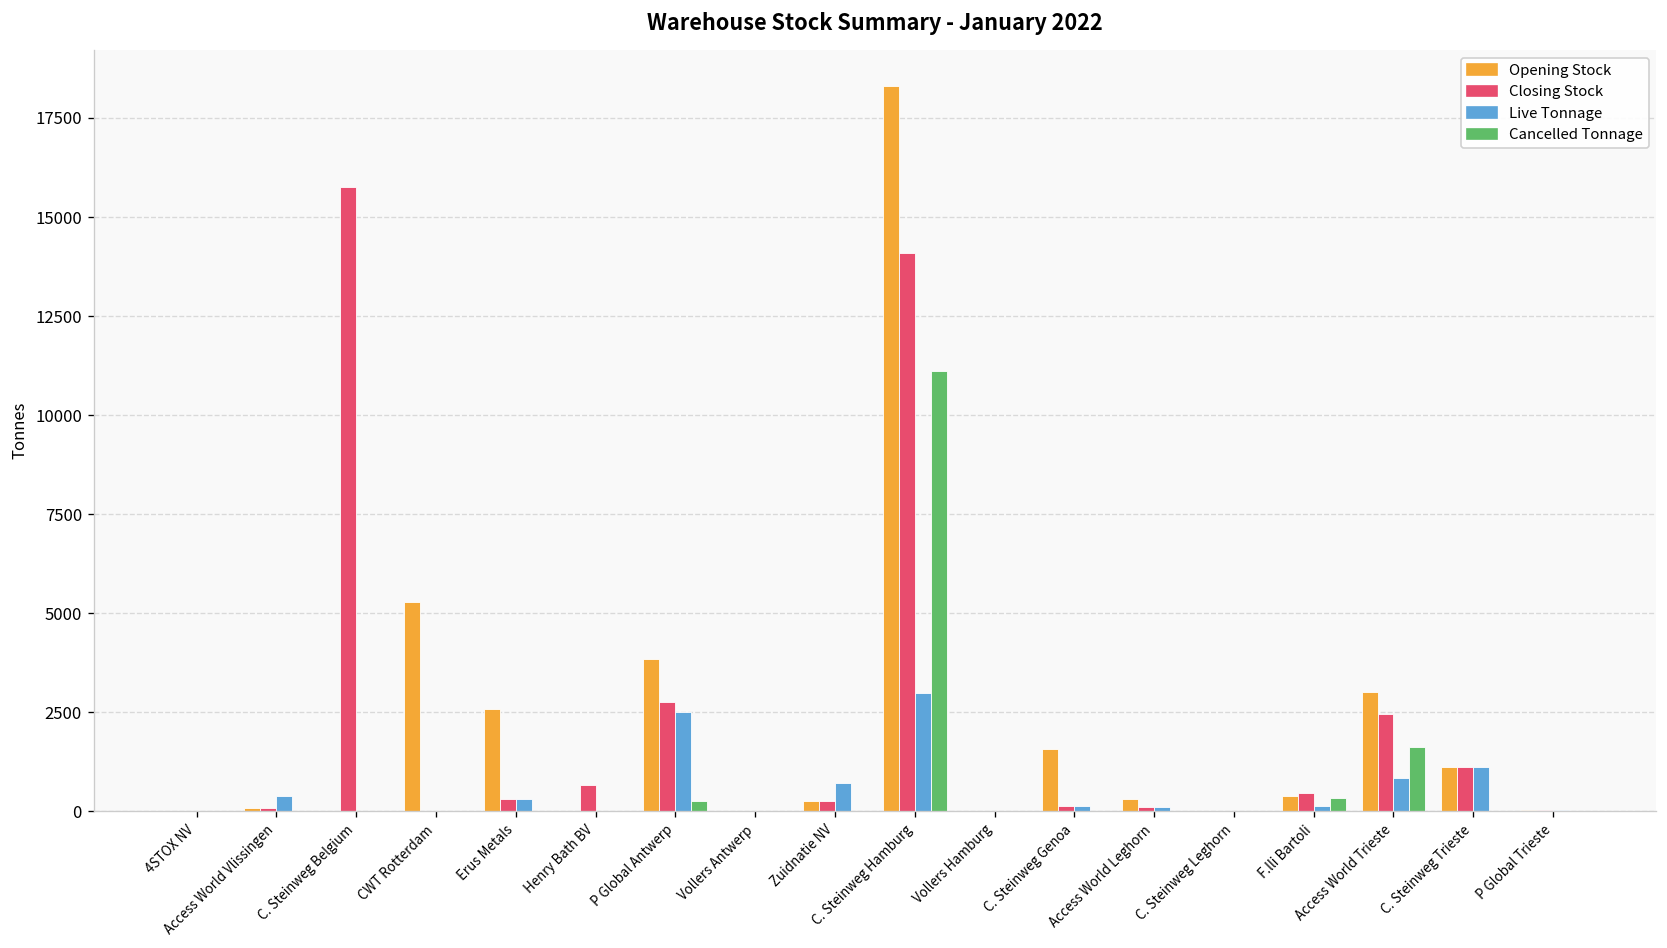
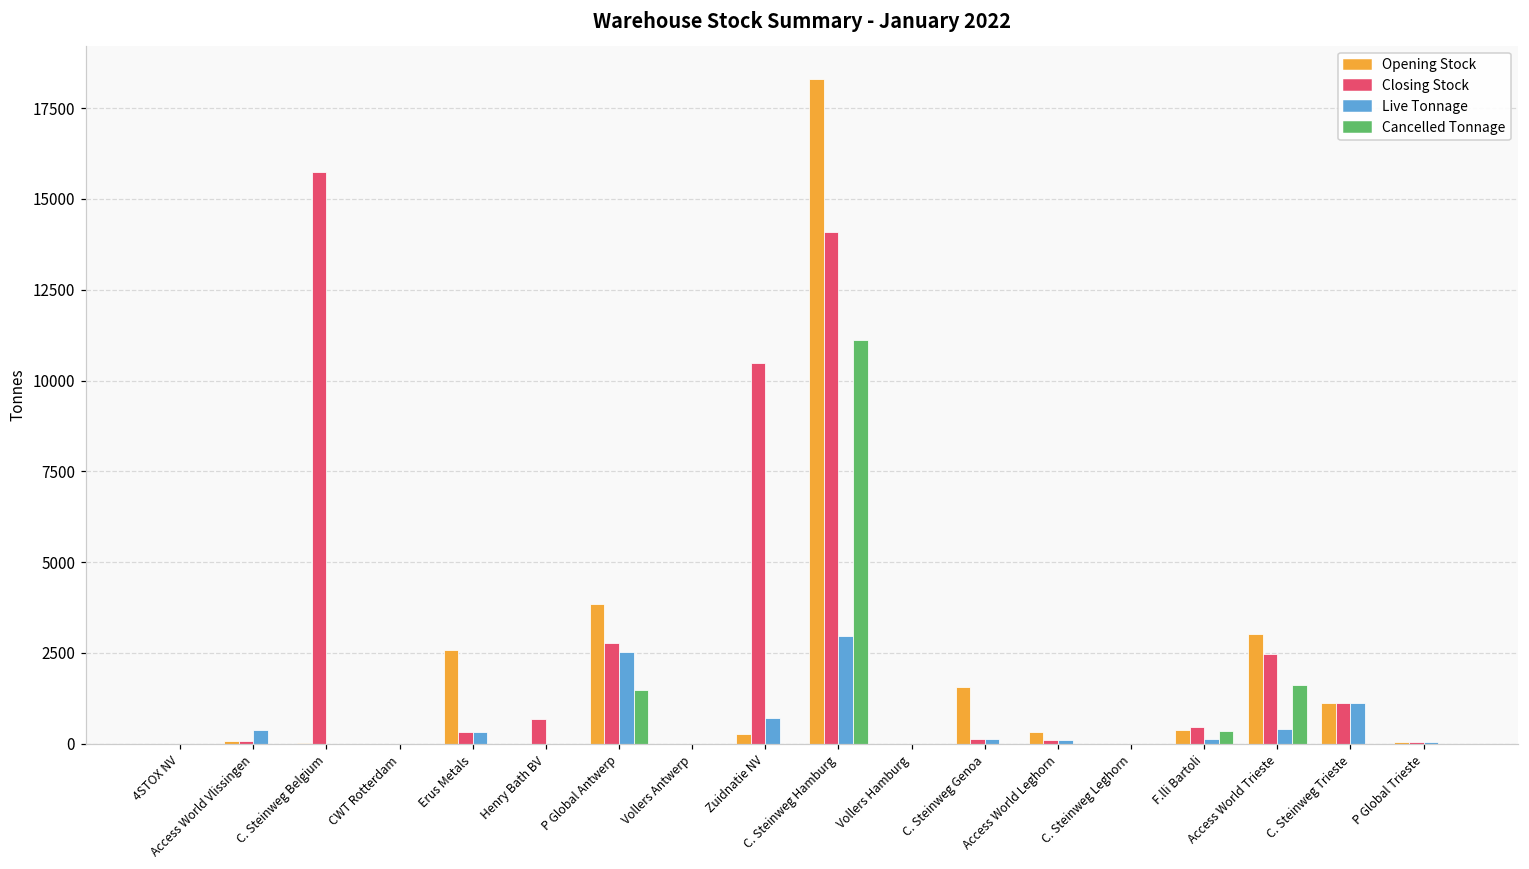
Opening Stock, CWT Rotterdam: 5300 -> 0
Cancelled Tonnage, P Global Antwerp: 300 -> 1500
Closing Stock, Zuidnatie NV: 300 -> 10500
Live Tonnage, Access World Trieste: 800 -> 400
